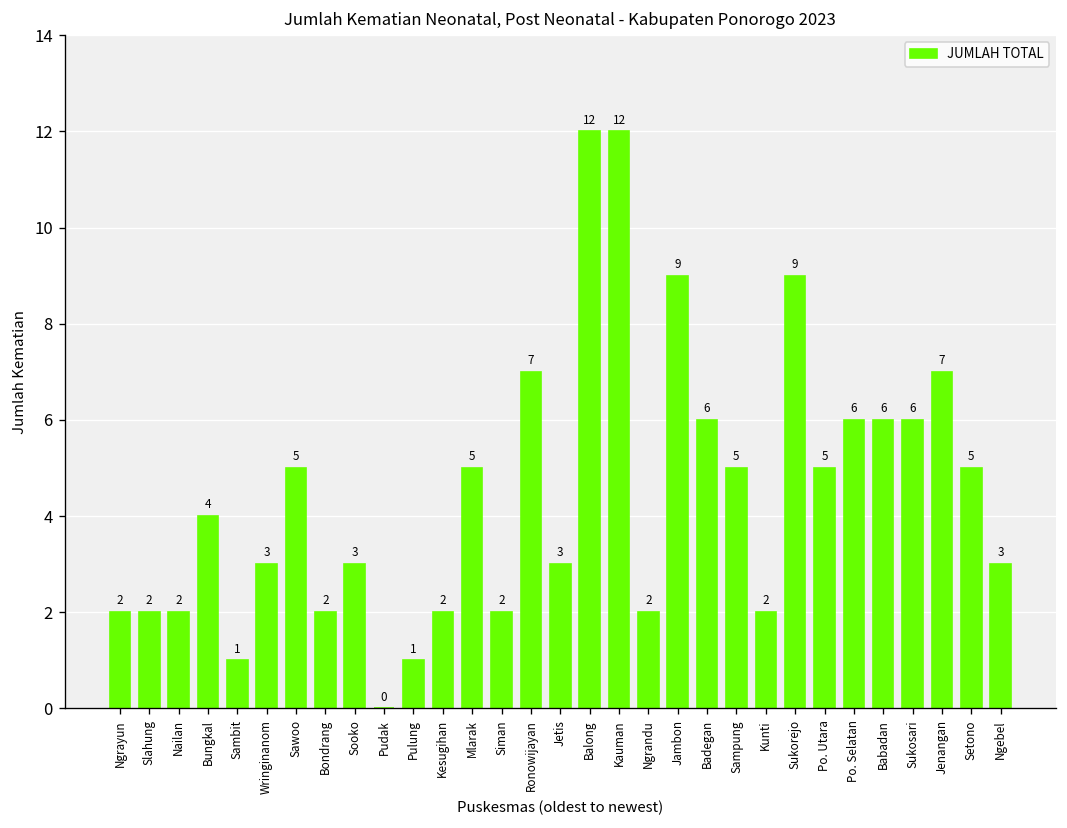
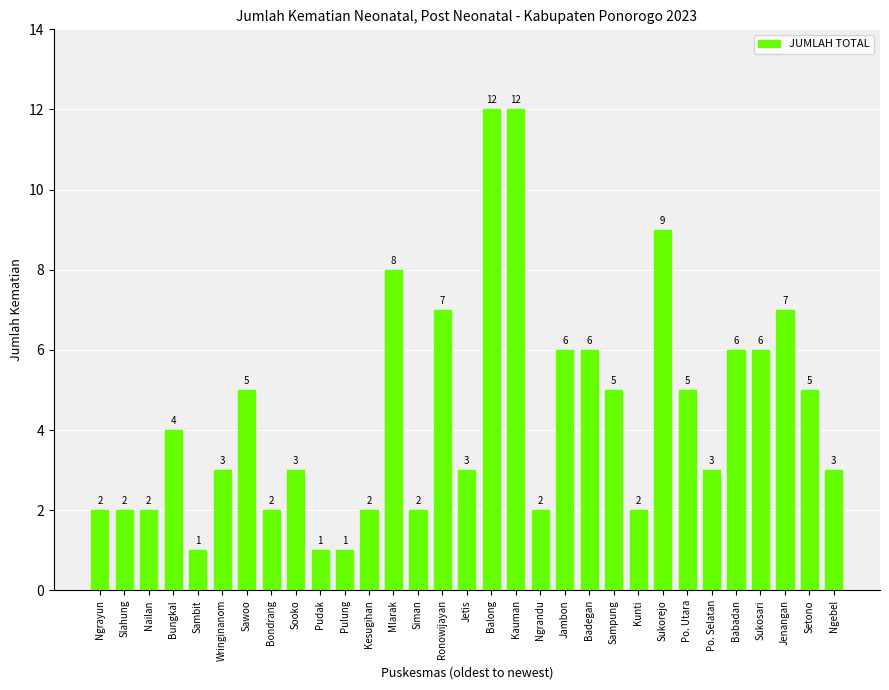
Pudak: 0 -> 1
Mlarak: 5 -> 8
Jambon: 9 -> 6
Po. Selatan: 6 -> 3
